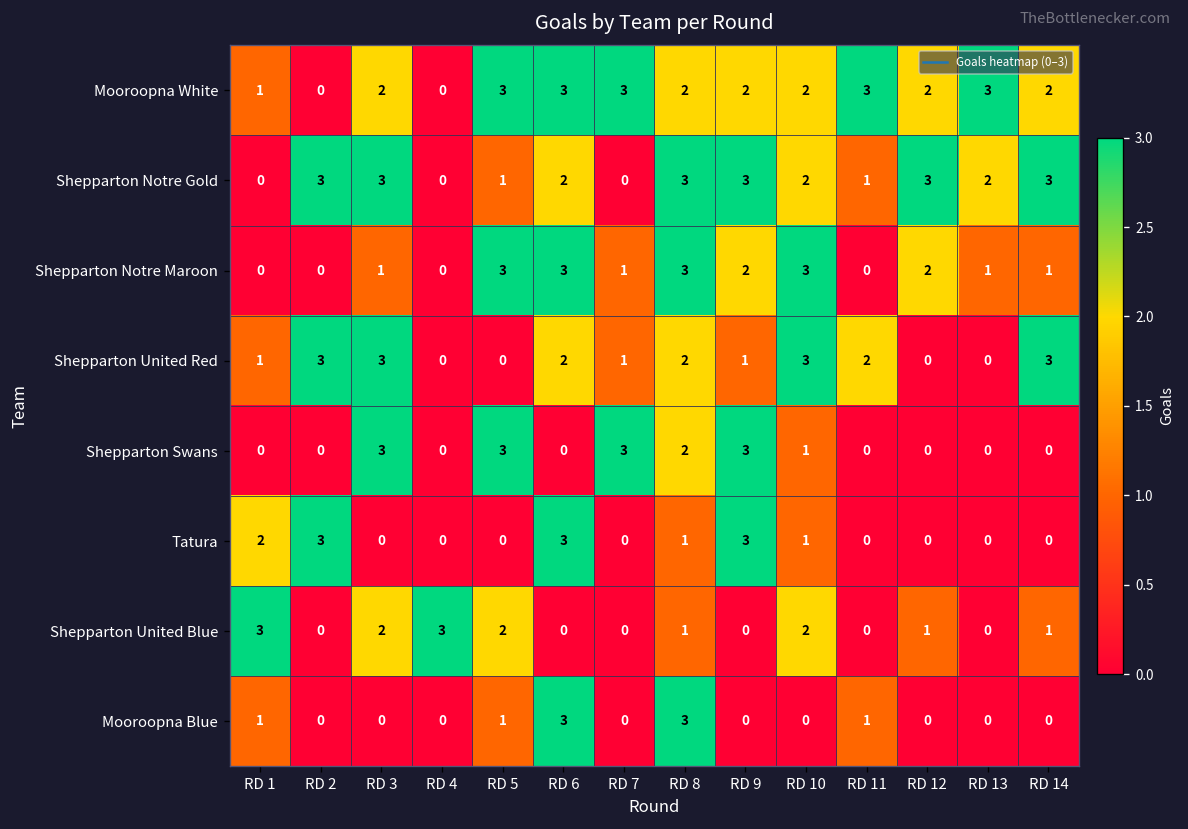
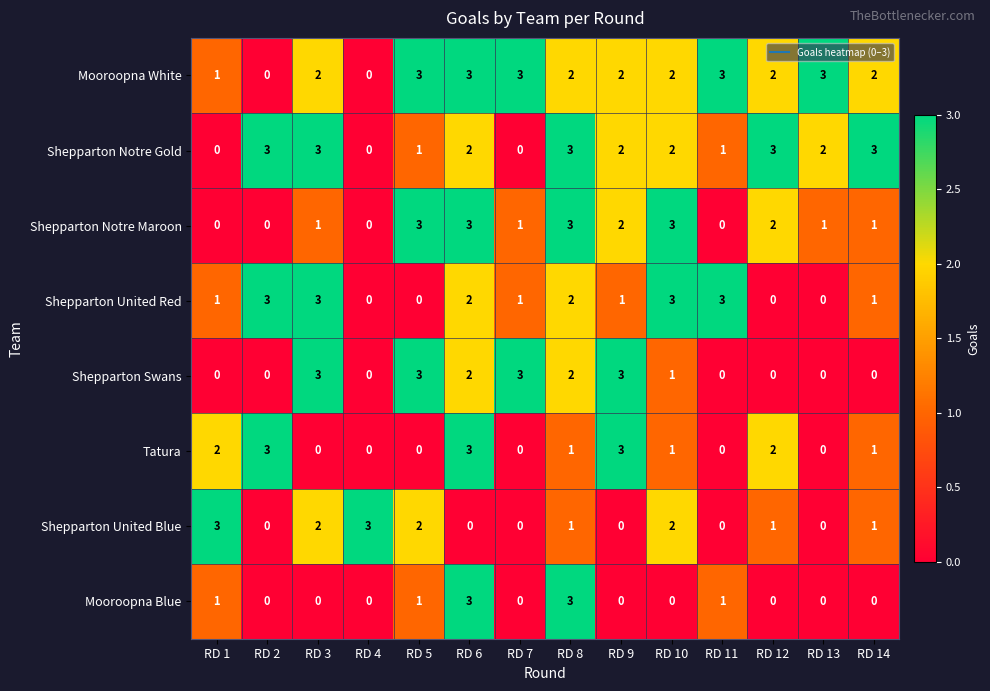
Shepparton Notre Gold, RD 9: 3 -> 2
Shepparton United Red, RD 11: 2 -> 3
Shepparton United Red, RD 14: 3 -> 1
Shepparton Swans, RD 6: 0 -> 2
Tatura, RD 12: 0 -> 2
Tatura, RD 14: 0 -> 1
